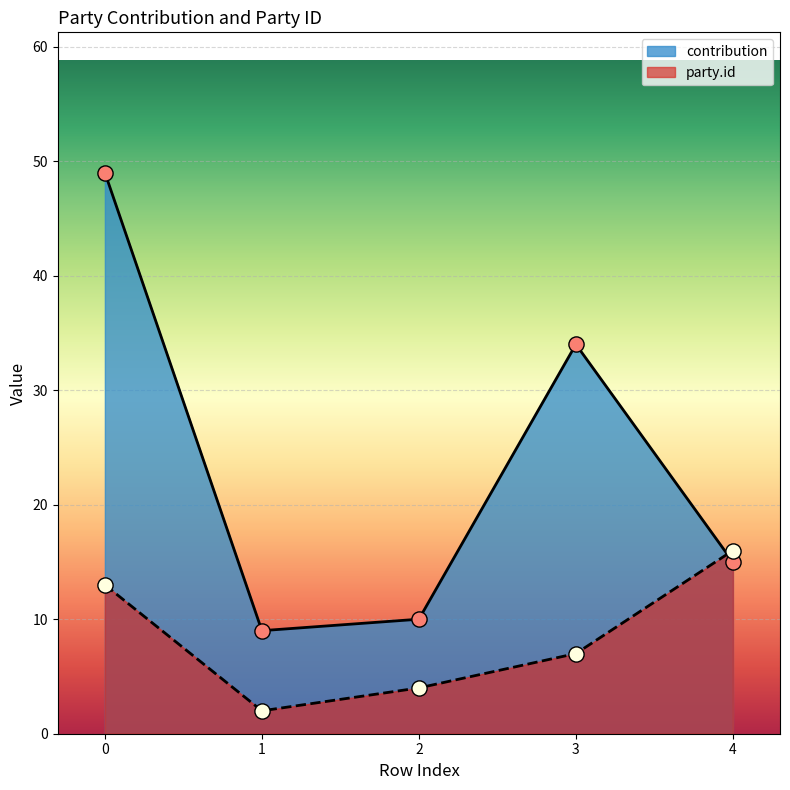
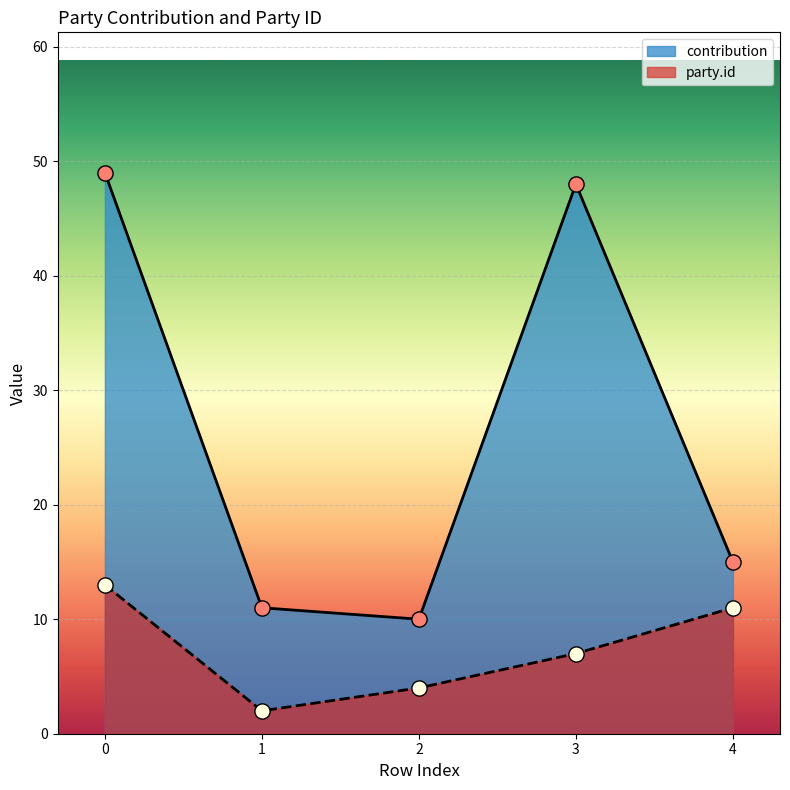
contribution, 1: 9 -> 11
contribution, 3: 34 -> 48
party.id, 4: 16 -> 11
